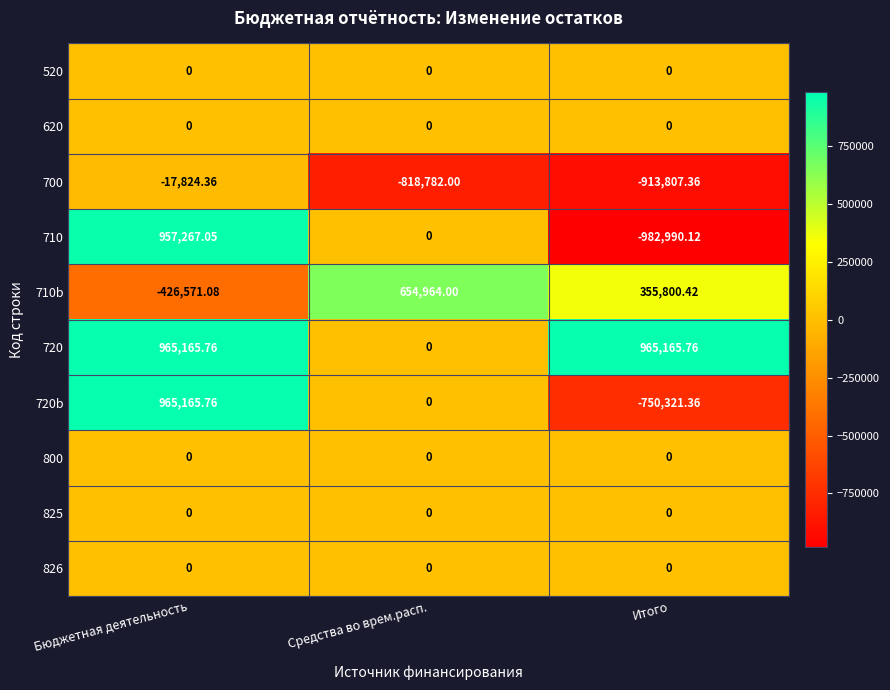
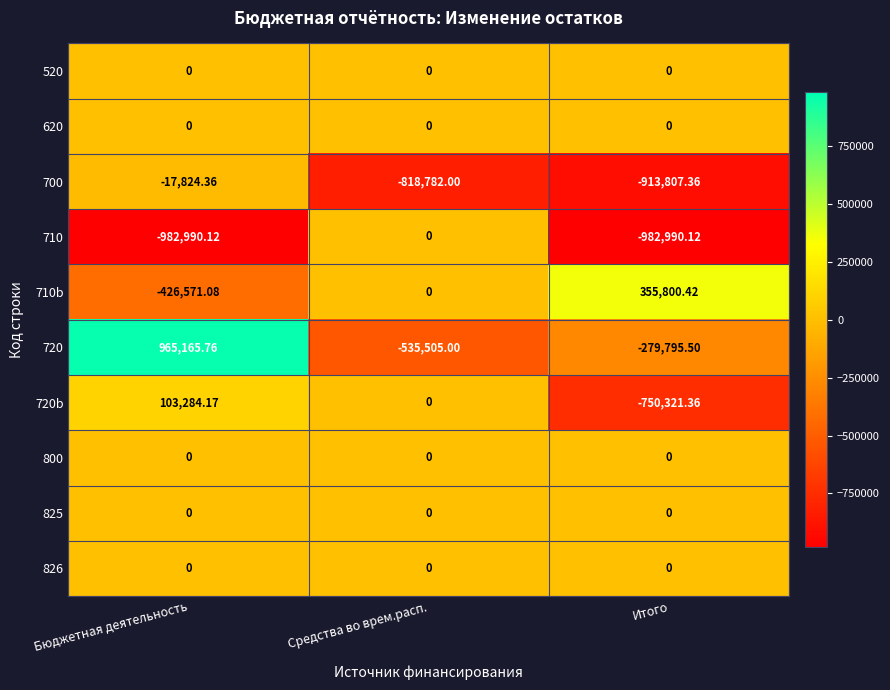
710, Бюджетная деятельность: 957,267.05 -> -982,990.12
710b, Средства во врем.расп.: 654,964.00 -> 0
720, Средства во врем.расп.: 0 -> -535,505.00
720, Итого: 965,165.76 -> -279,795.50
720b, Бюджетная деятельность: 965,165.76 -> 103,284.17
